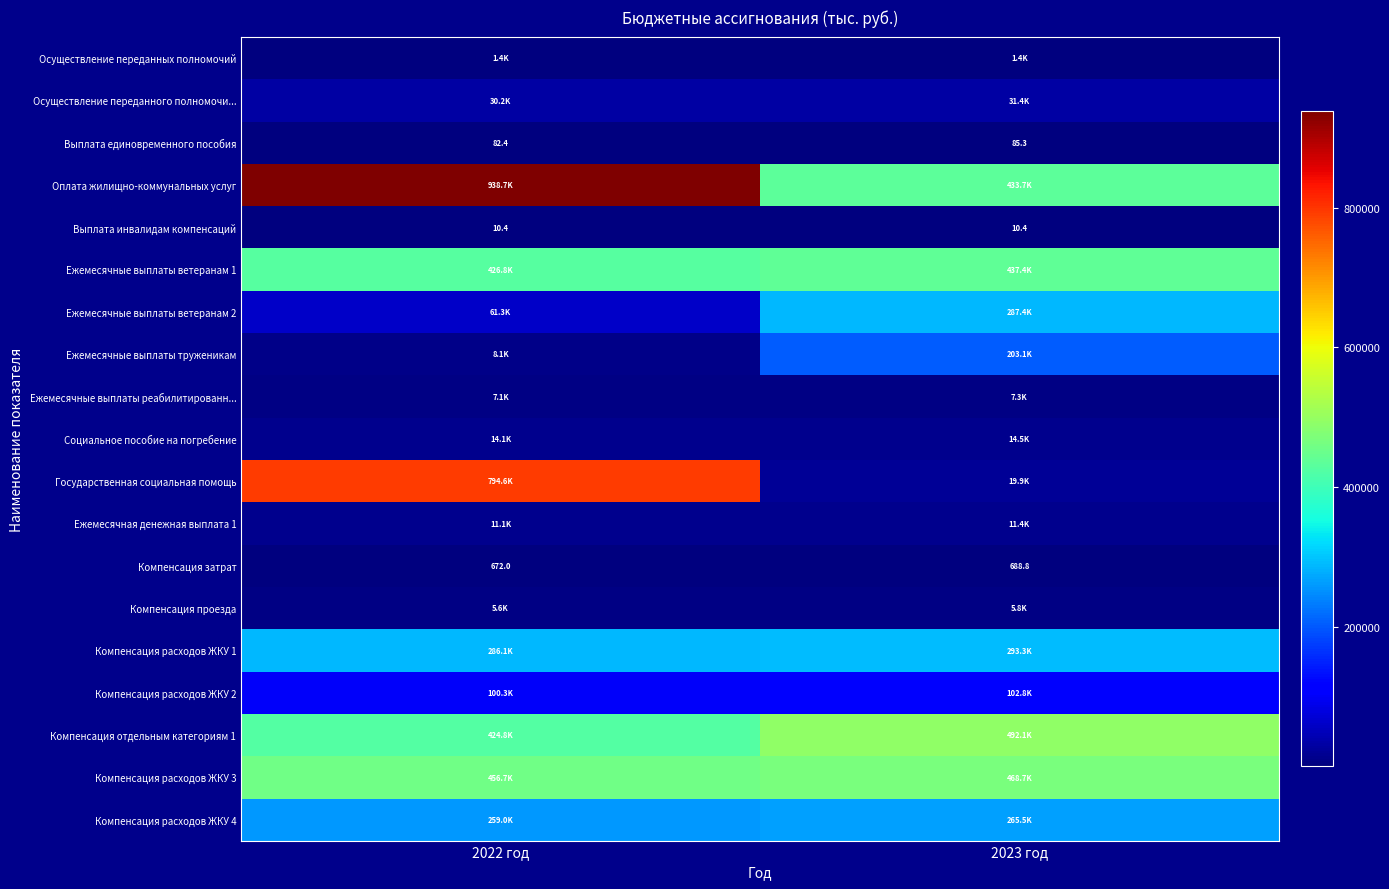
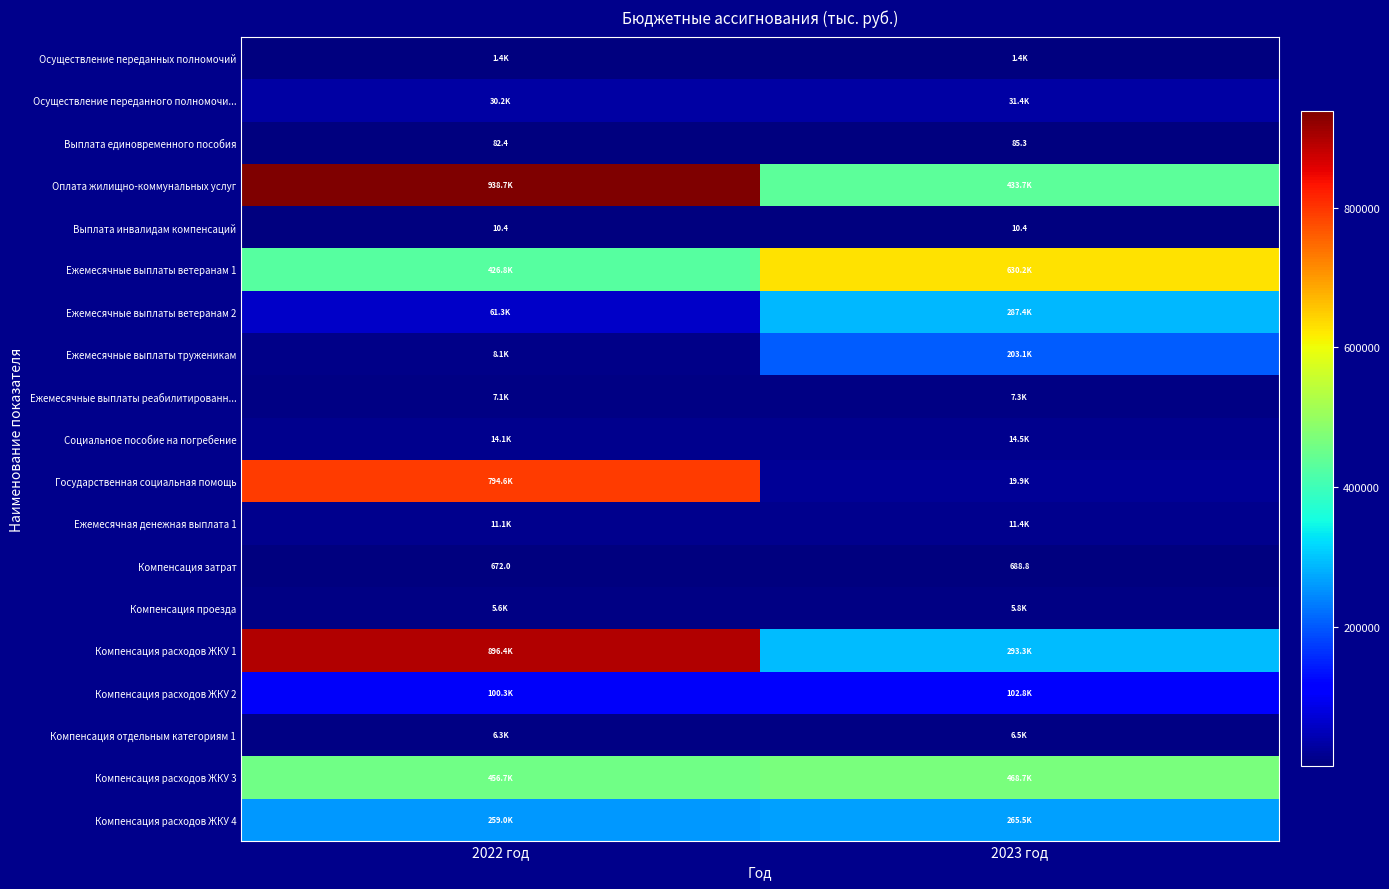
Ежемесячные выплаты ветеранам 1, 2023 год: 437.4K -> 630.2K
Компенсация расходов ЖКУ 1, 2022 год: 286.1K -> 896.4K
Компенсация отдельным категориям 1, 2022 год: 424.8K -> 6.3K
Компенсация отдельным категориям 1, 2023 год: 492.1K -> 6.5K
